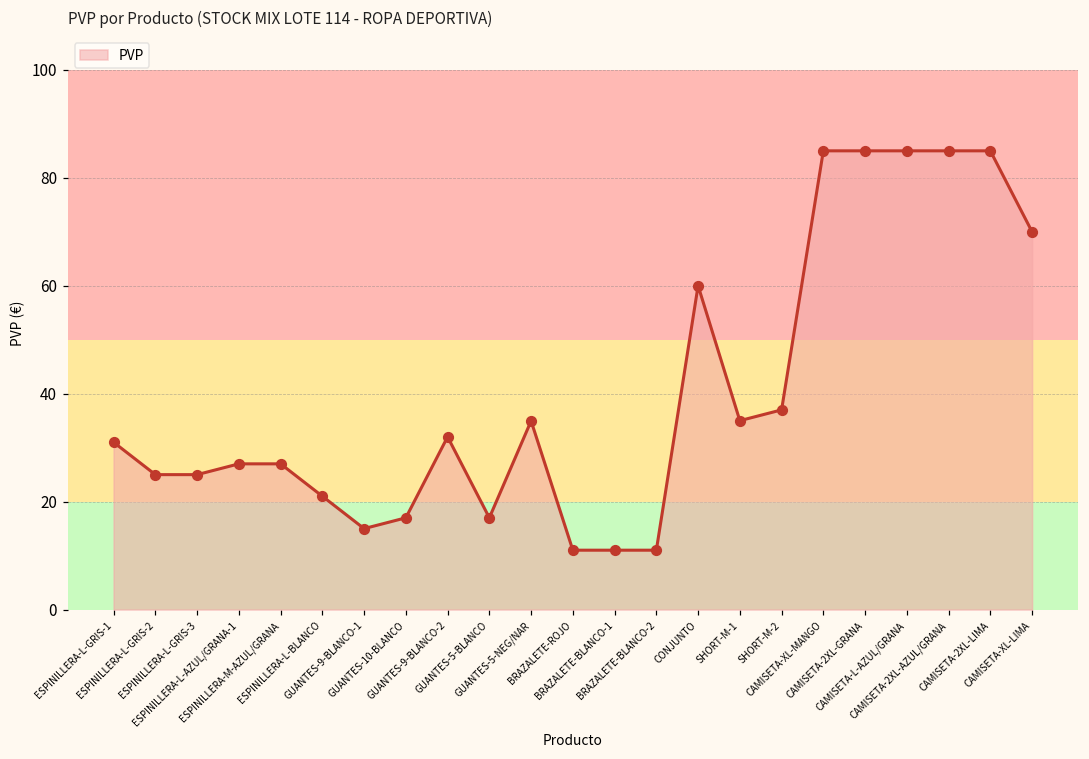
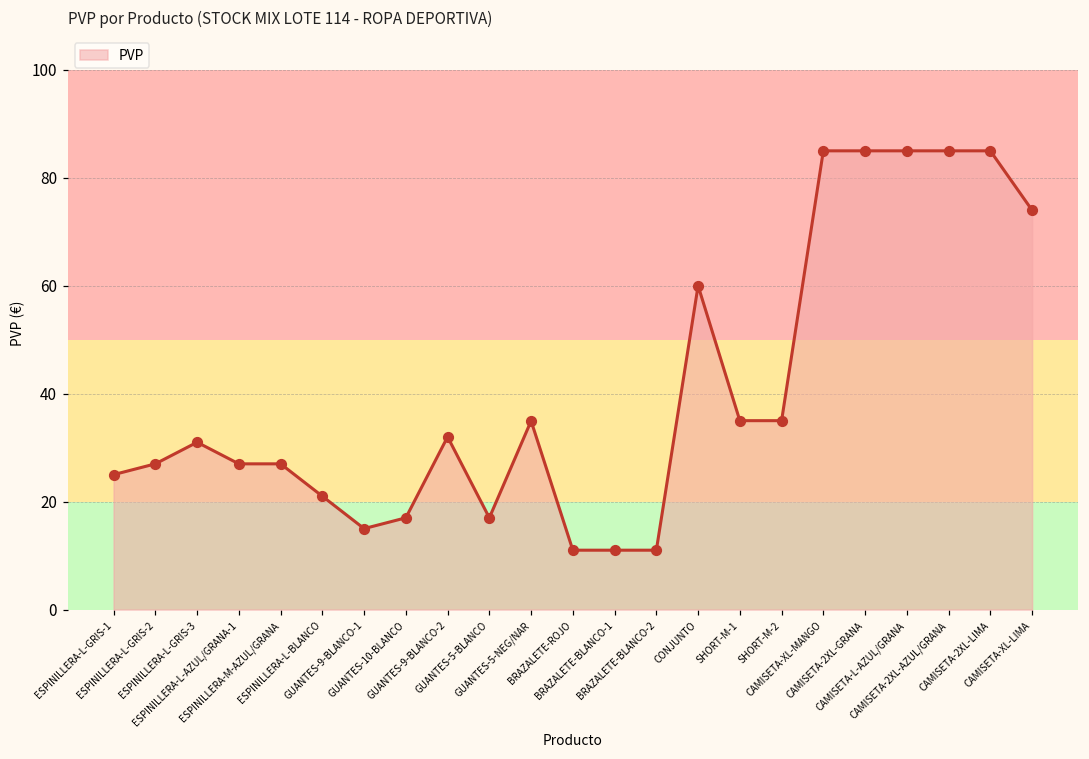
ESPINILLERA-L-GRIS-1: 31 -> 25
ESPINILLERA-L-GRIS-2: 25 -> 27
ESPINILLERA-L-GRIS-3: 25 -> 31
SHORT-M-2: 37 -> 35
CAMISETA-XL-LIMA: 70 -> 74
